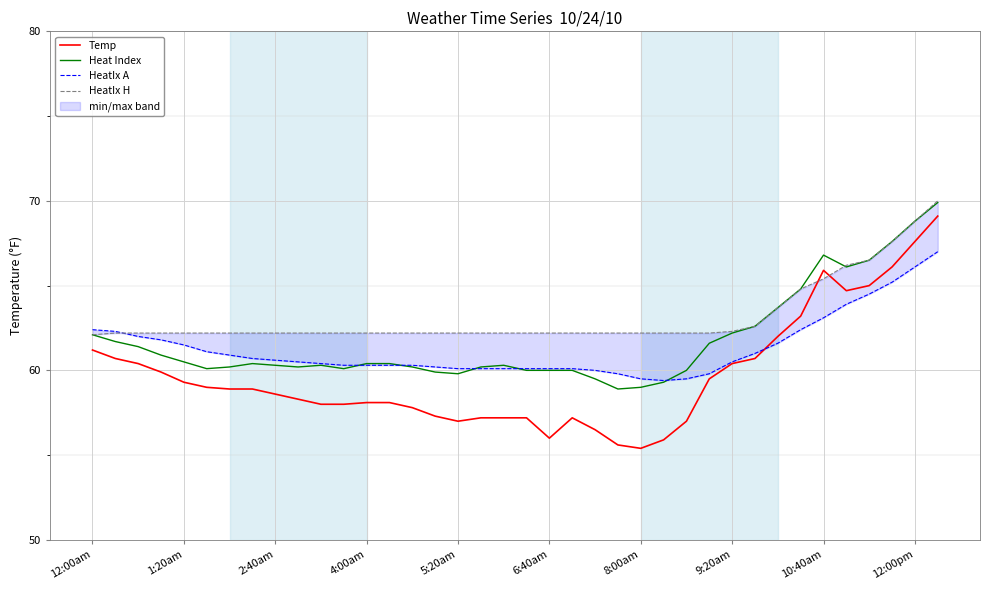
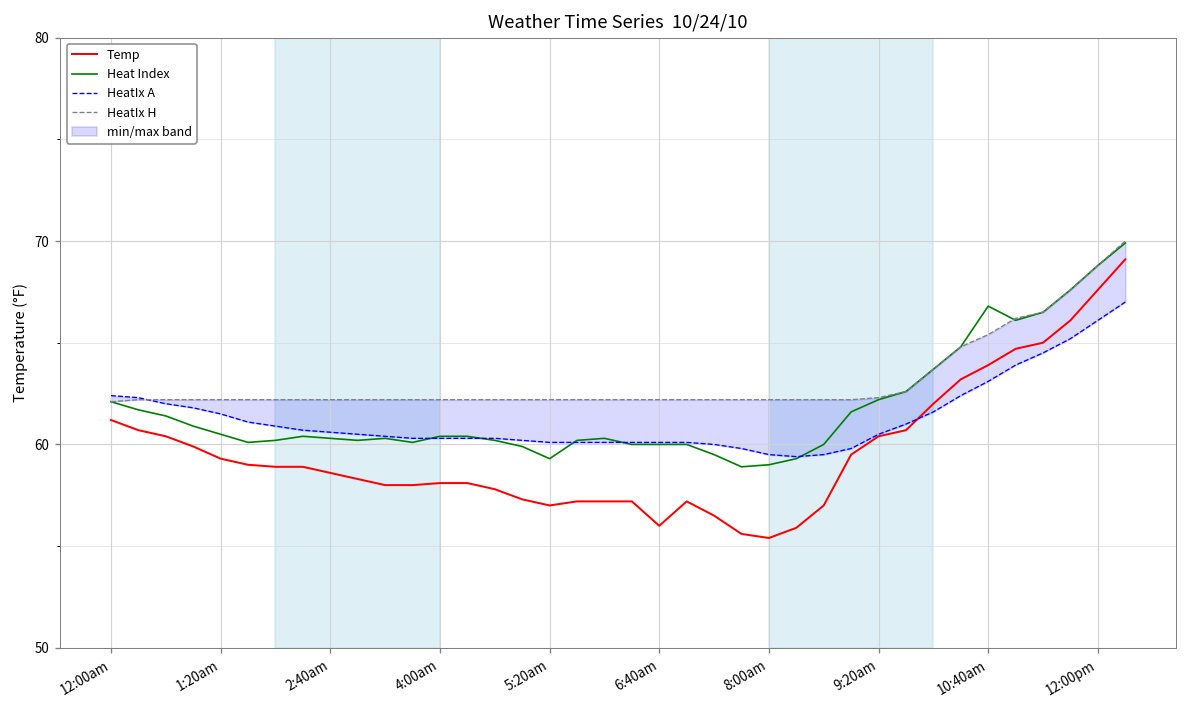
Heat Index, 5:20am: 59.8 -> 59.3
Temp, 10:40am: 65.9 -> 63.9
